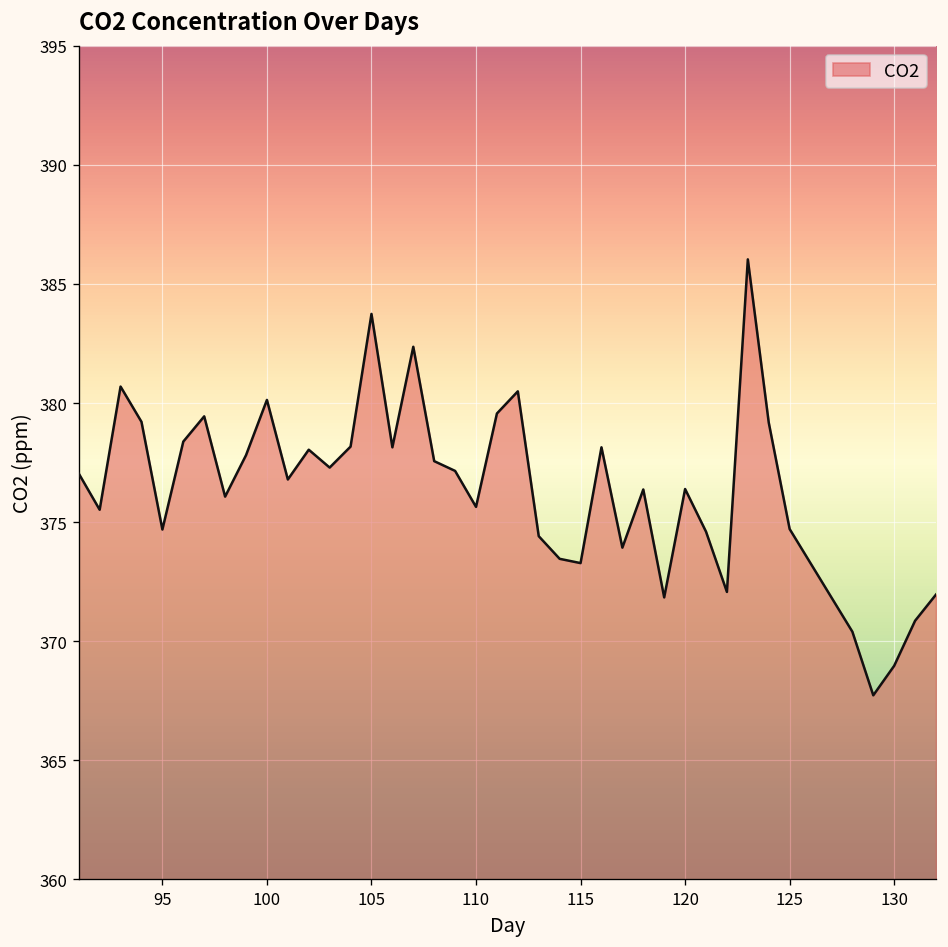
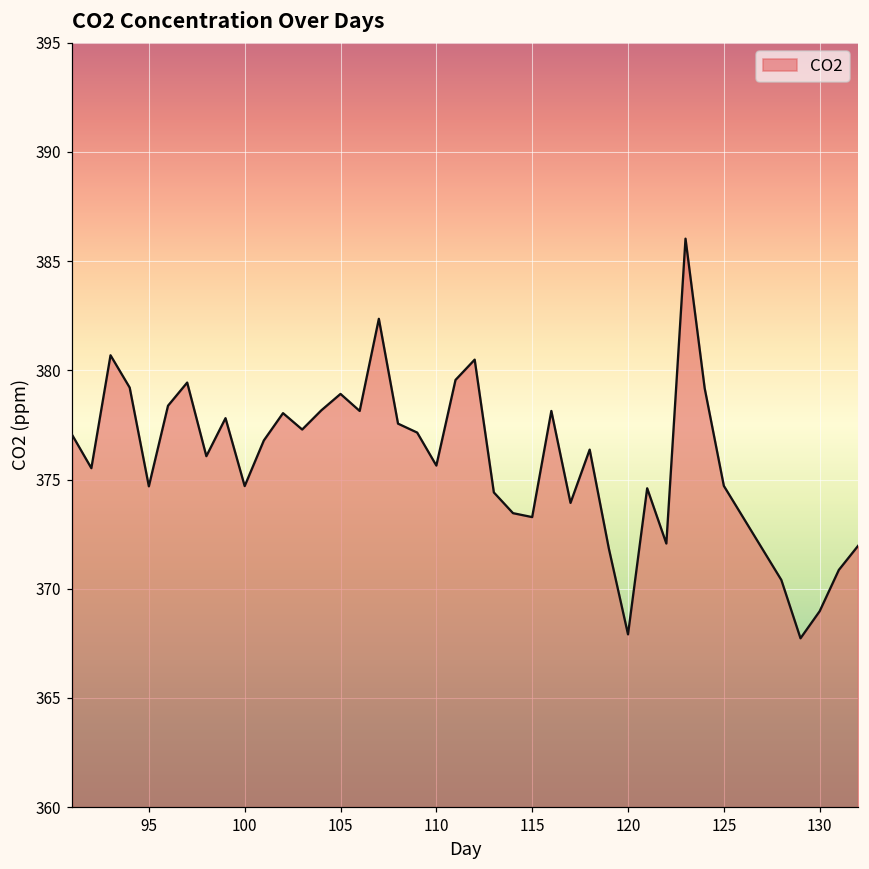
100: 380.1 -> 374.7
105: 383.7 -> 378.9
120: 376.4 -> 367.9
